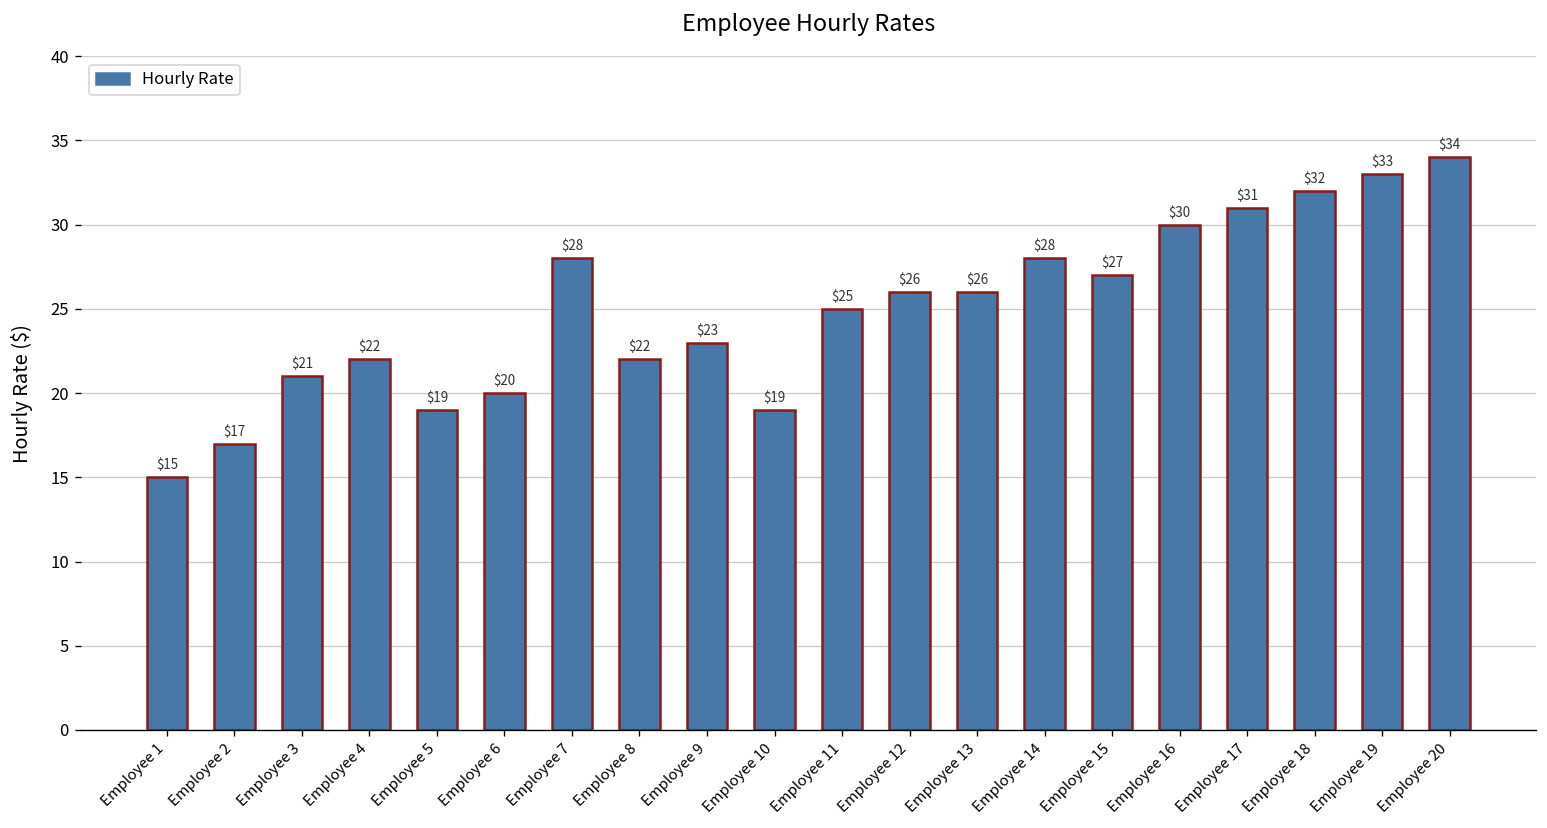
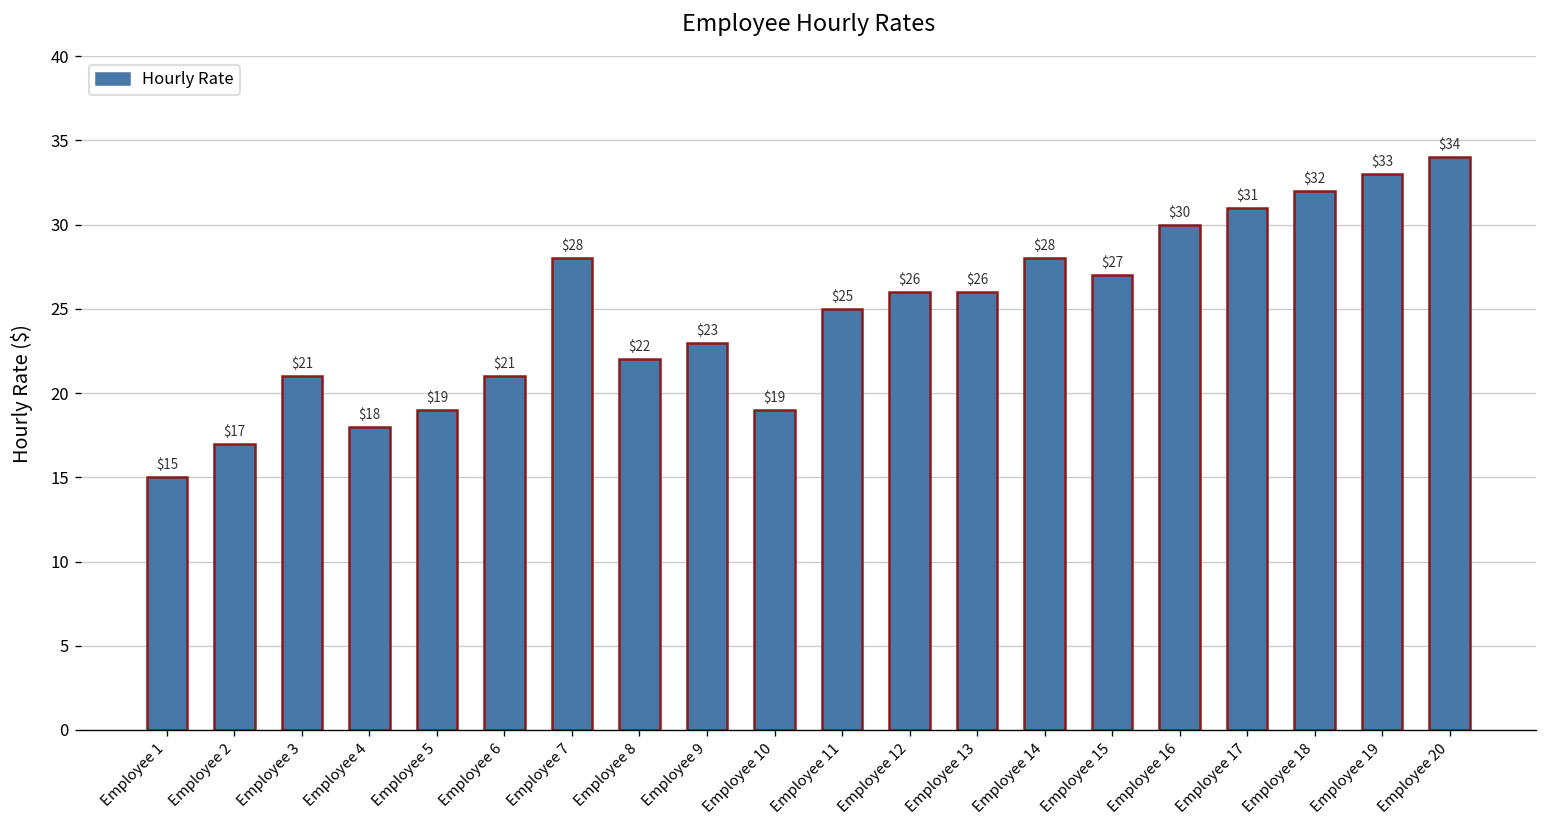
Employee 4: $22 -> $18
Employee 6: $20 -> $21
